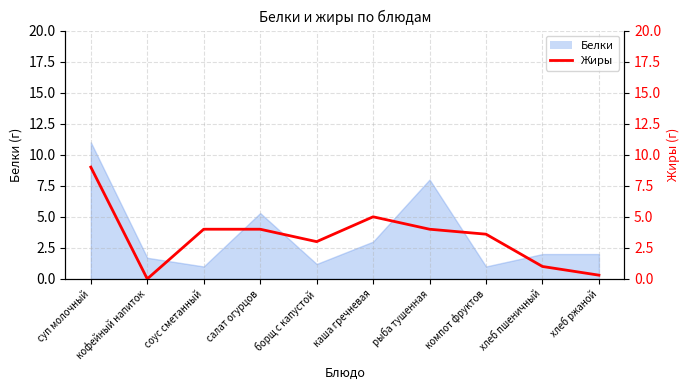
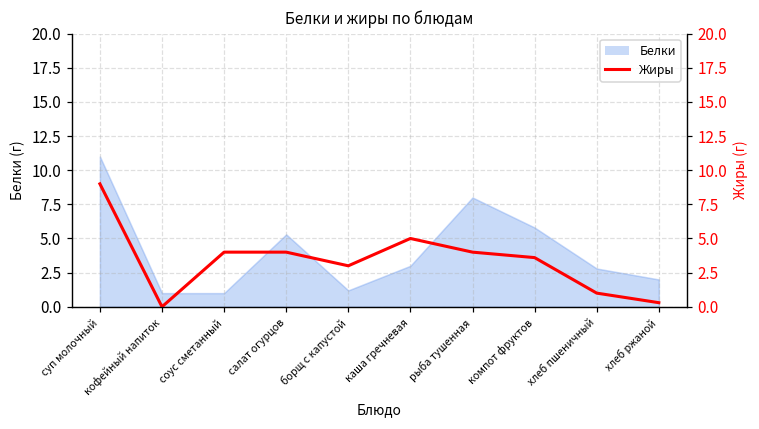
Белки, кофейный напиток: 1.7 -> 1.0
Белки, компот фруктов: 1.0 -> 5.8
Белки, хлеб пшеничный: 2.0 -> 2.8
